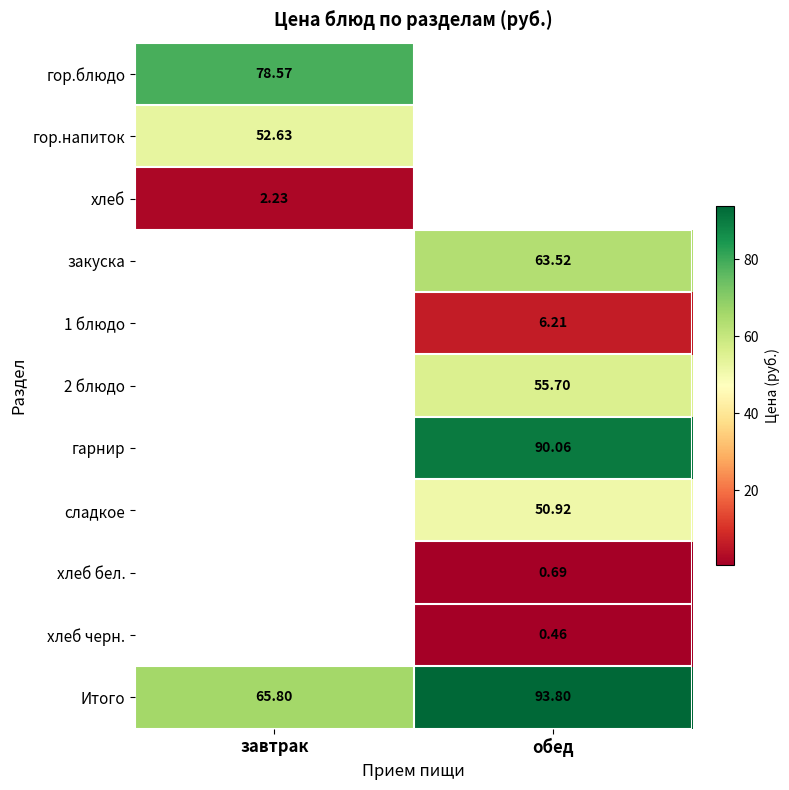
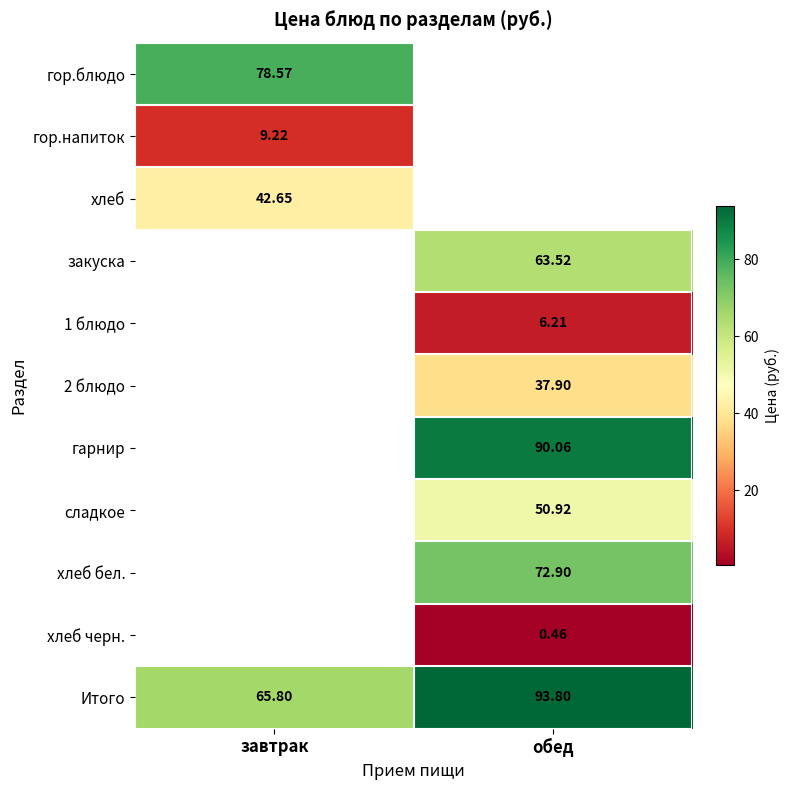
гор.напиток, завтрак: 52.63 -> 9.22
хлеб, завтрак: 2.23 -> 42.65
2 блюдо, обед: 55.70 -> 37.90
хлеб бел., обед: 0.69 -> 72.90
